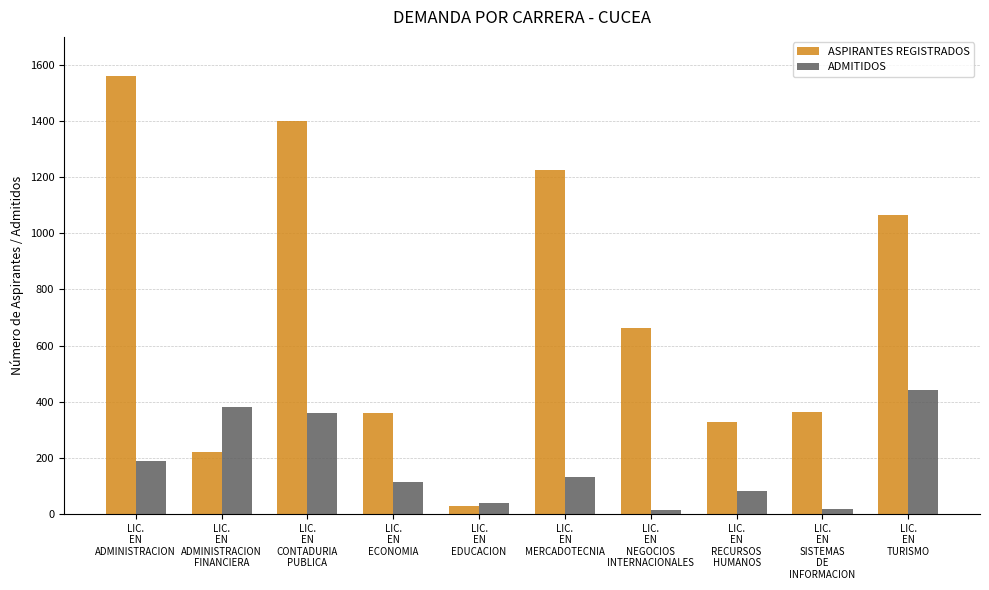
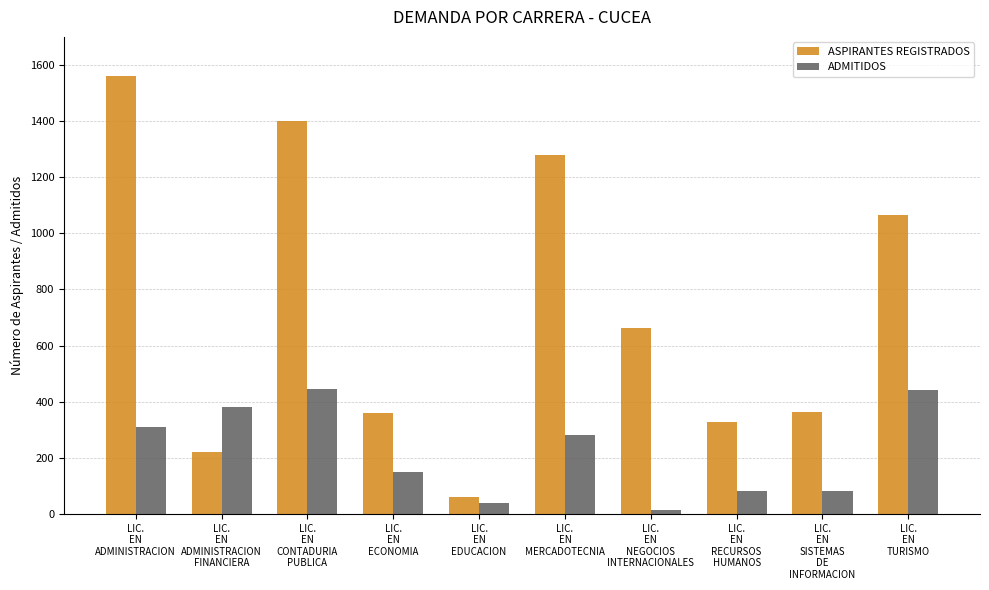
ADMITIDOS, LIC. EN ADMINISTRACION: 190 -> 310
ADMITIDOS, LIC. EN CONTADURIA PUBLICA: 360 -> 450
ADMITIDOS, LIC. EN ECONOMIA: 120 -> 150
ASPIRANTES REGISTRADOS, LIC. EN EDUCACION: 30 -> 60
ASPIRANTES REGISTRADOS, LIC. EN MERCADOTECNIA: 1230 -> 1280
ADMITIDOS, LIC. EN MERCADOTECNIA: 130 -> 280
ADMITIDOS, LIC. EN SISTEMAS DE INFORMACION: 20 -> 80
